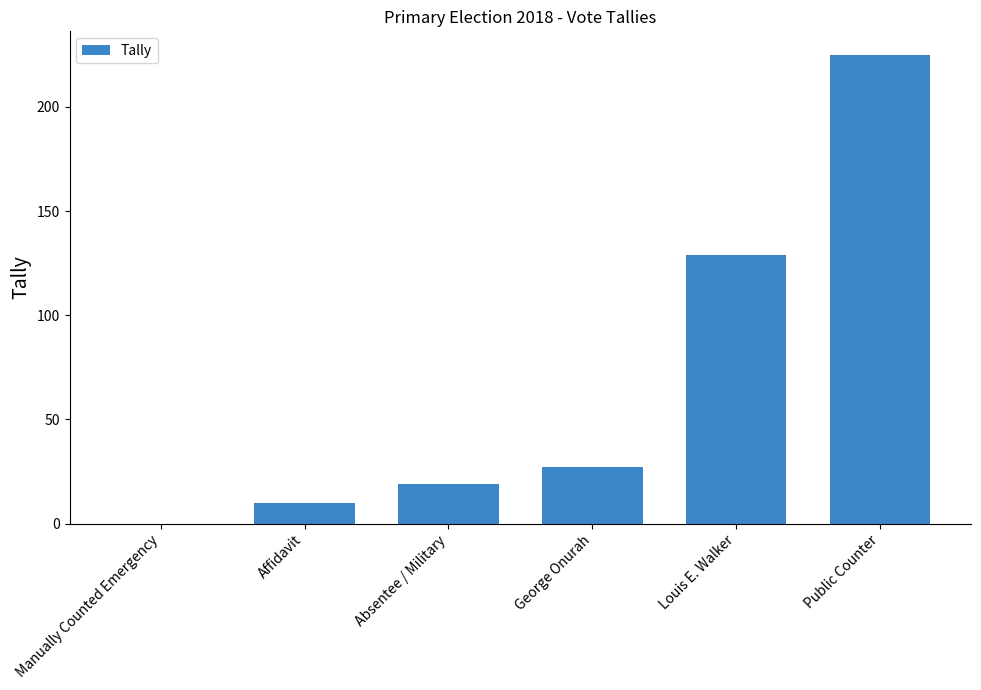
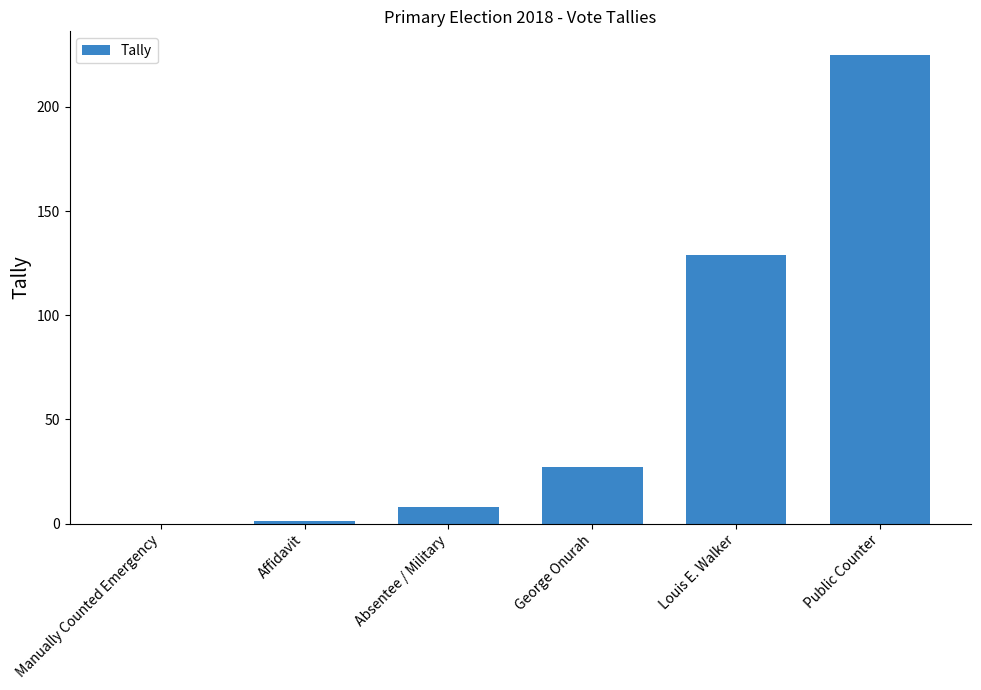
Affidavit: 10 -> 1
Absentee / Military: 19 -> 8
